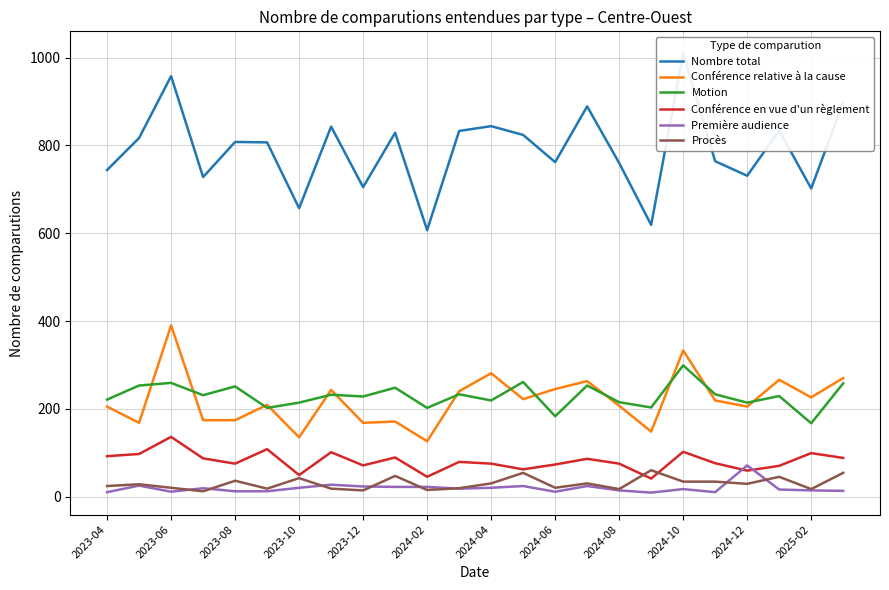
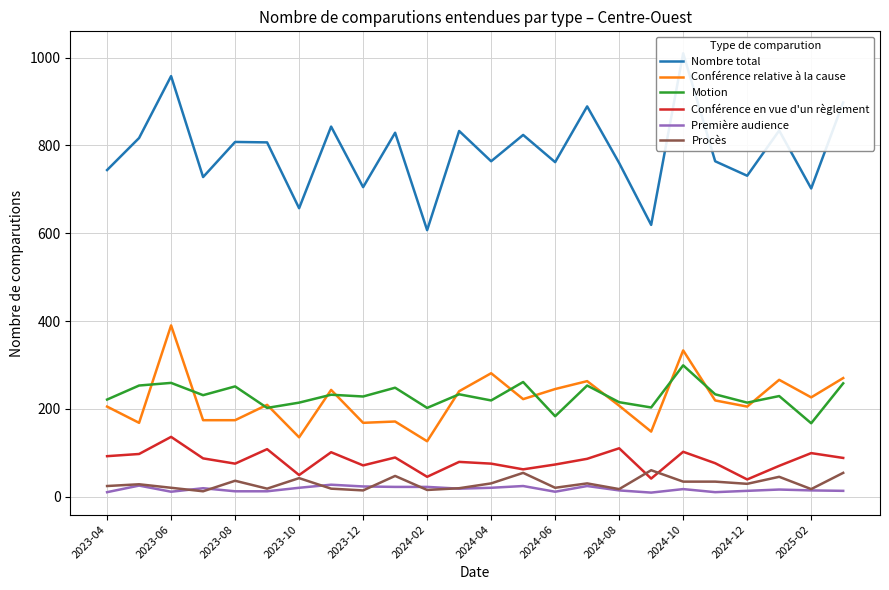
Nombre total, 2024-04: 840 -> 760
Conférence en vue d'un règlement, 2024-08: 80 -> 110
Conférence en vue d'un règlement, 2024-12: 60 -> 40
Première audience, 2024-12: 70 -> 10
